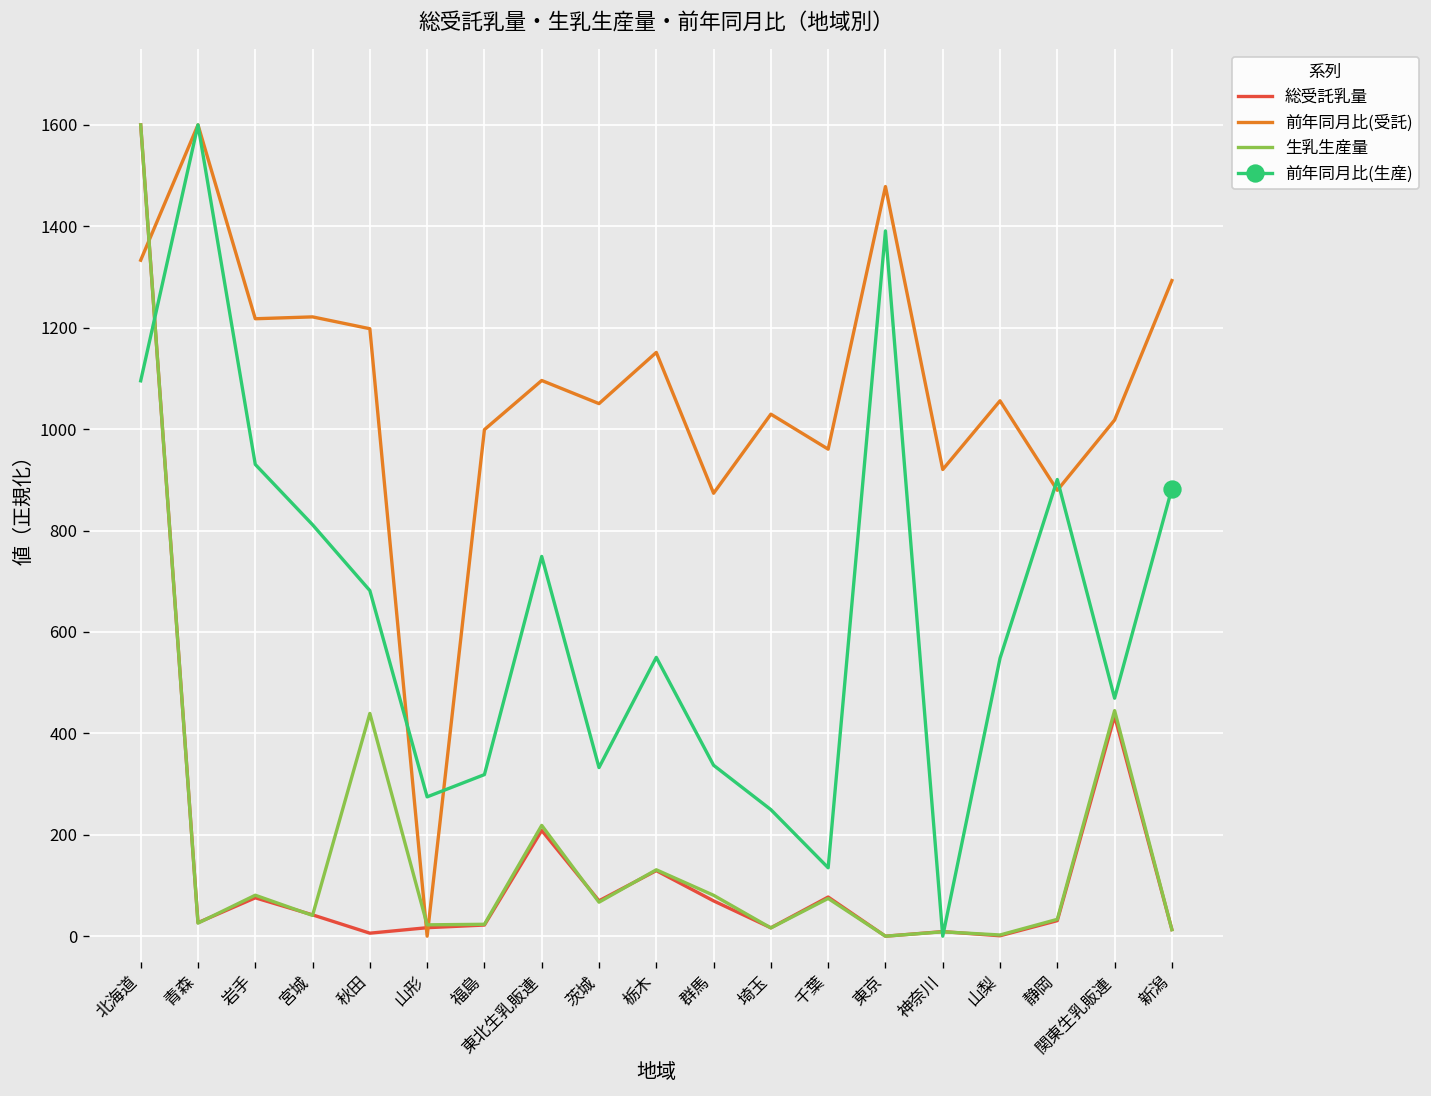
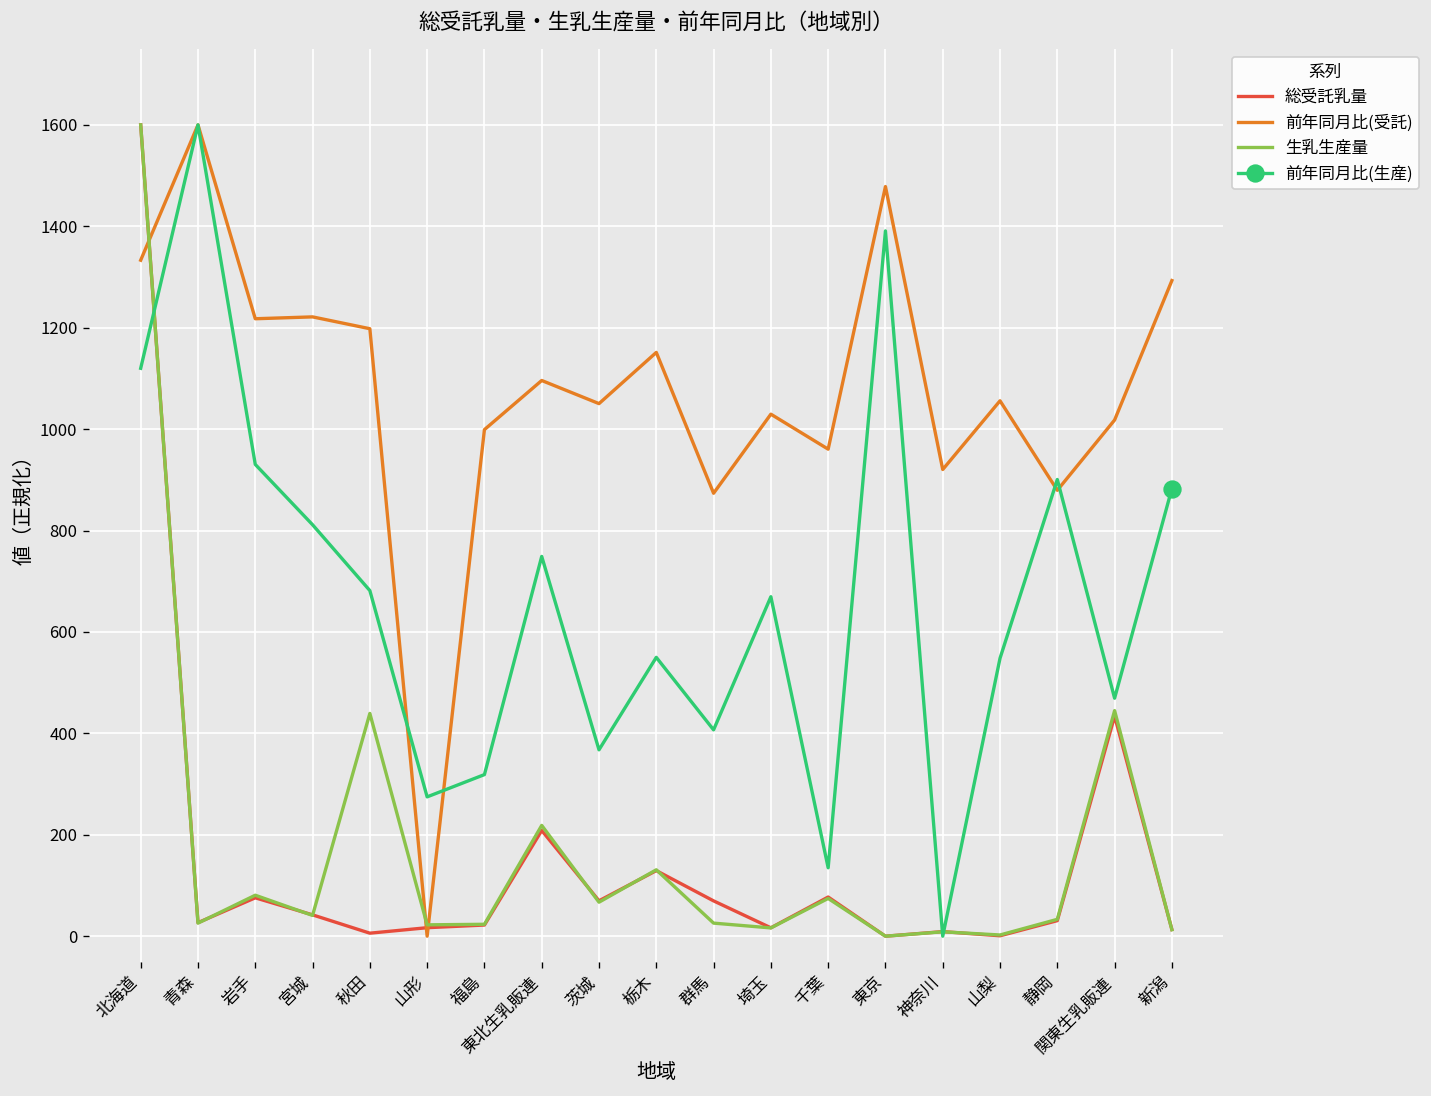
前年同月比(生産), 北海道: 1100 -> 1120
前年同月比(生産), 茨城: 330 -> 370
生乳生産量, 群馬: 80 -> 30
前年同月比(生産), 群馬: 340 -> 410
前年同月比(生産), 埼玉: 250 -> 670
